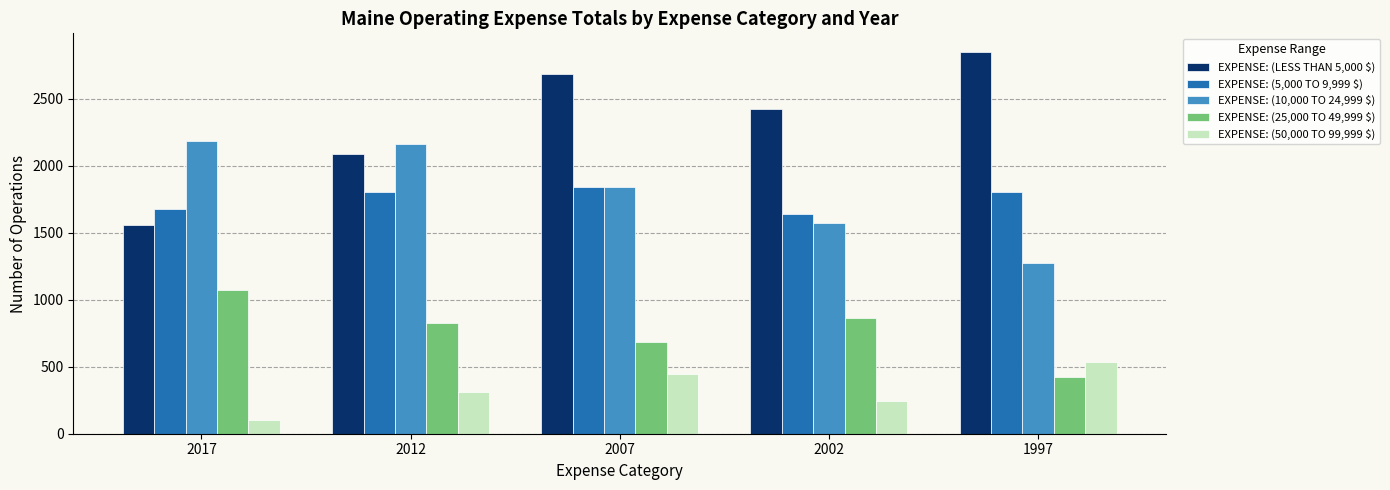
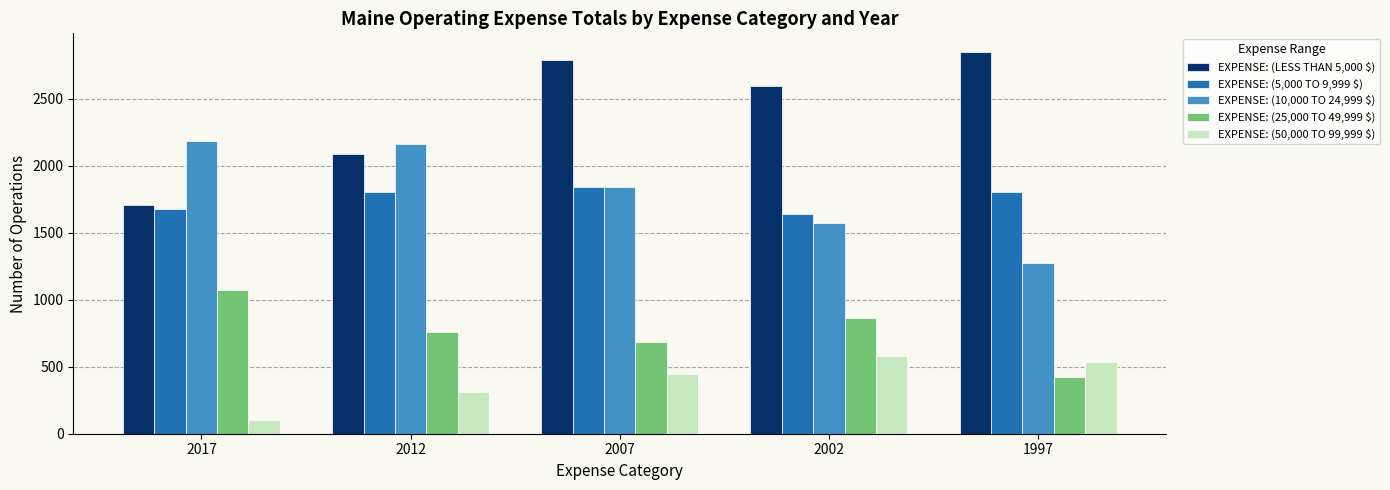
EXPENSE: (LESS THAN 5,000 $), 2017: 1560 -> 1710
EXPENSE: (25,000 TO 49,999 $), 2012: 830 -> 760
EXPENSE: (LESS THAN 5,000 $), 2007: 2680 -> 2790
EXPENSE: (LESS THAN 5,000 $), 2002: 2420 -> 2590
EXPENSE: (50,000 TO 99,999 $), 2002: 240 -> 580
